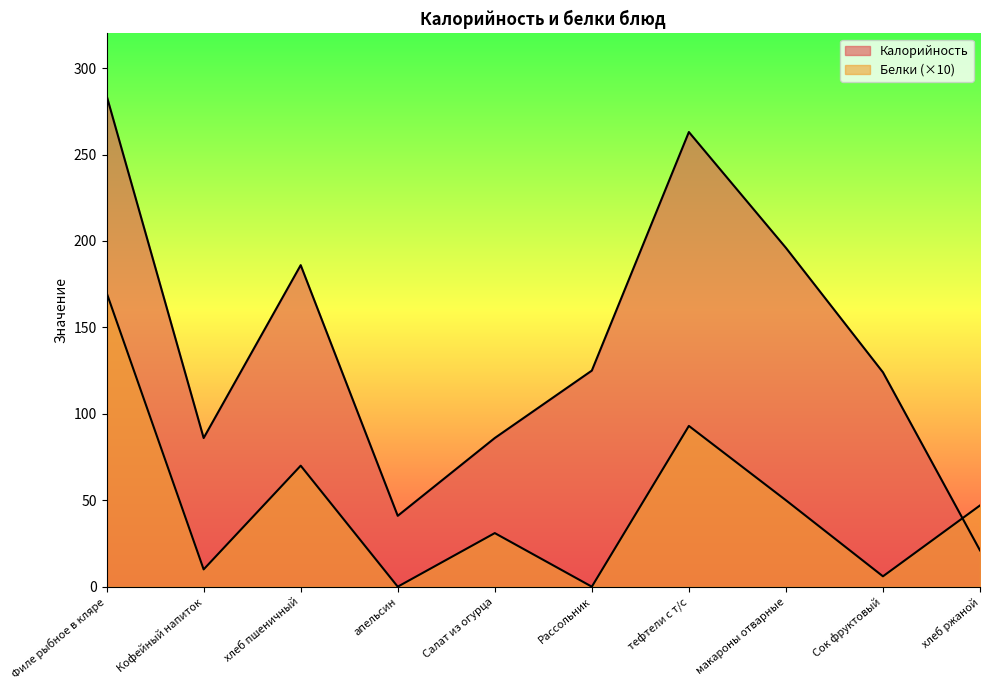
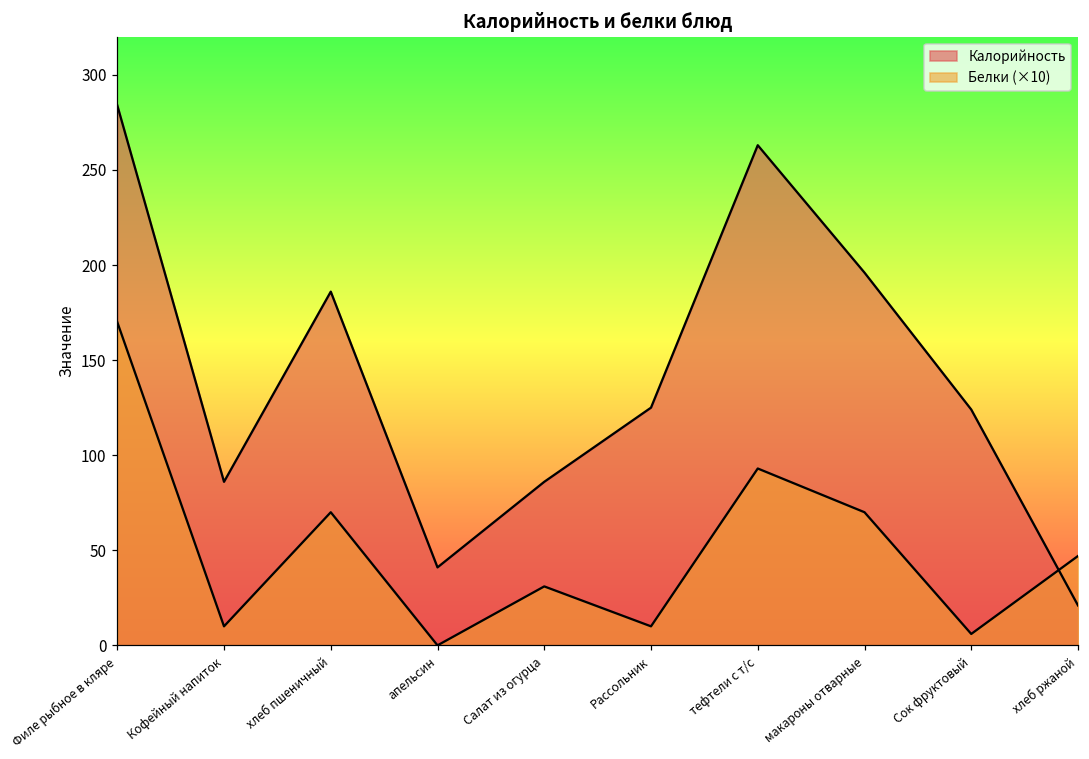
Белки (×10), Рассольник: 0 -> 10
Белки (×10), макароны отварные: 50 -> 70
